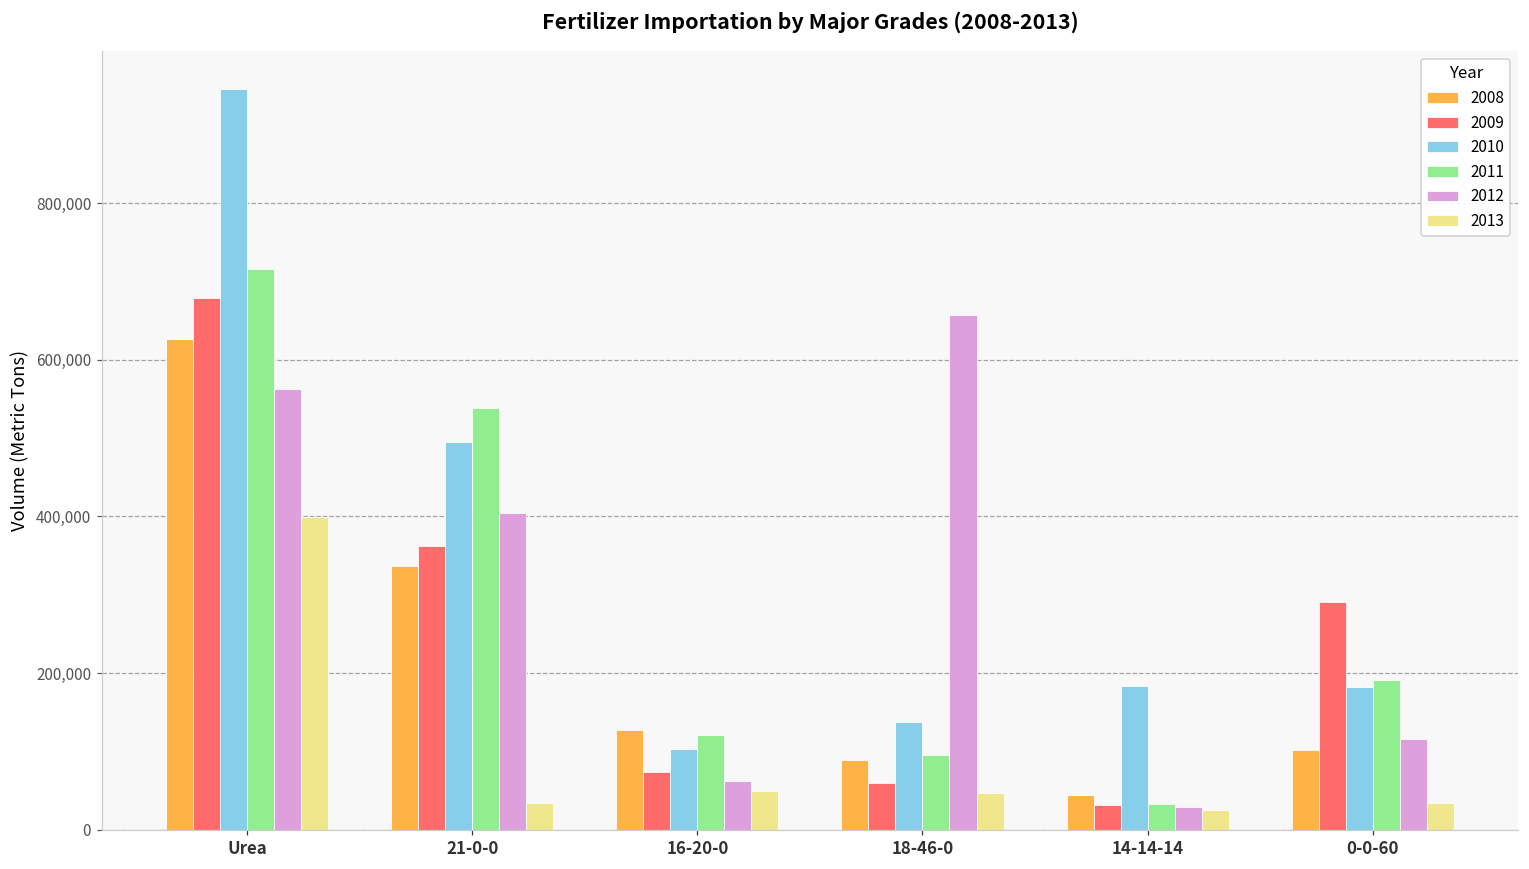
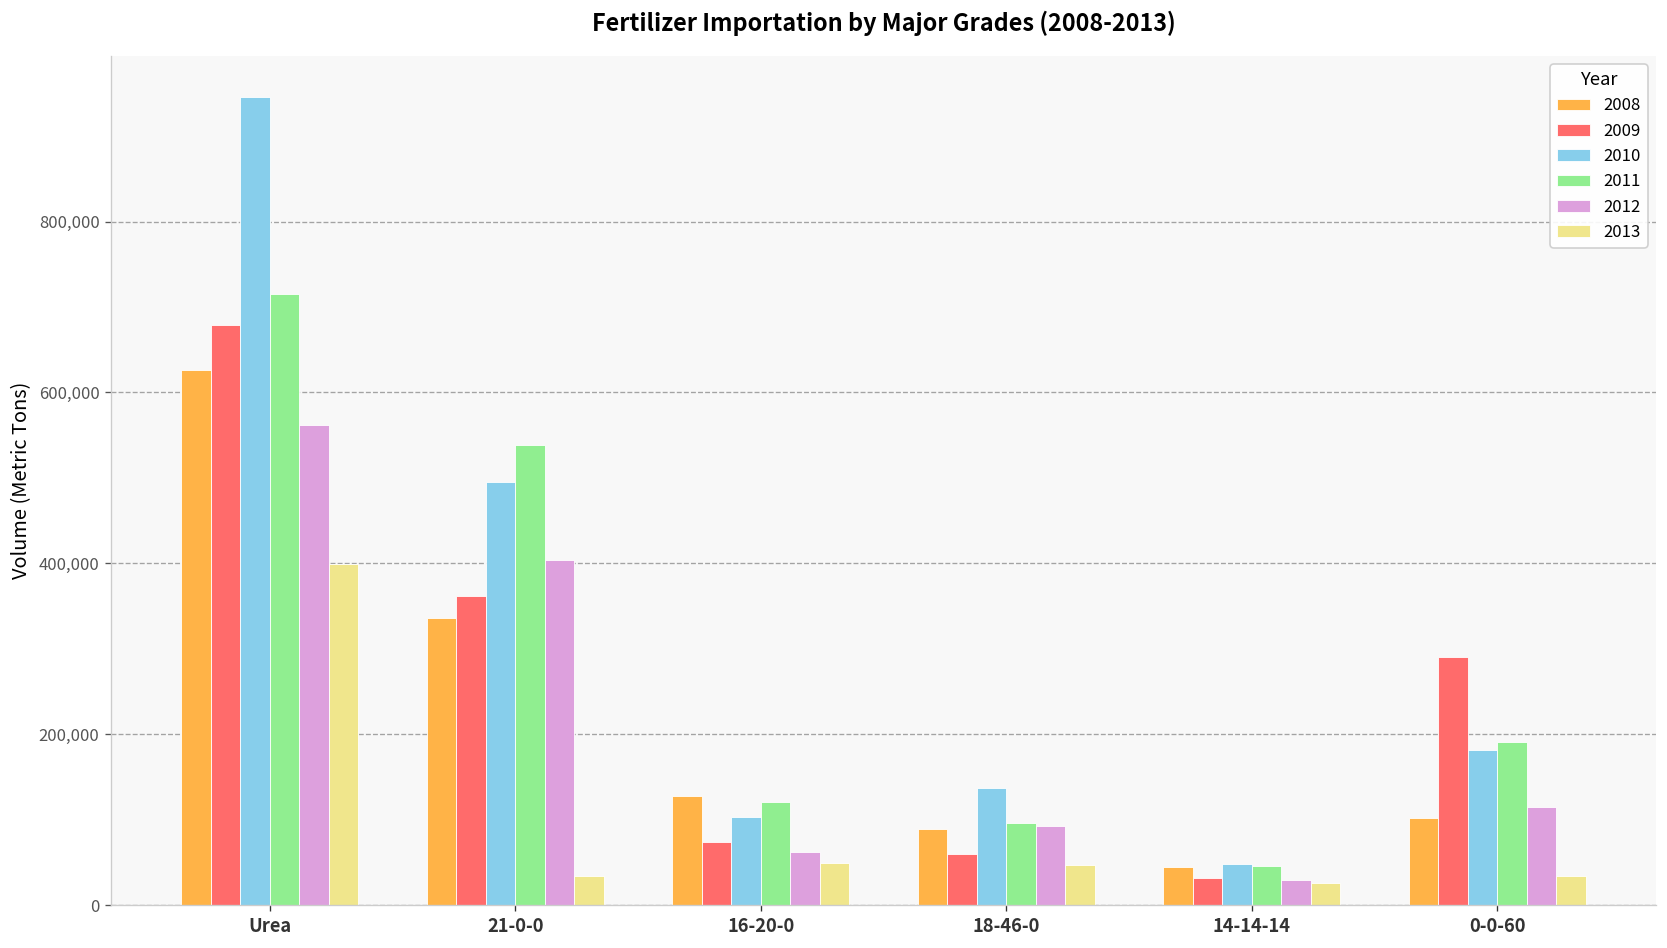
2012, 18-46-0: 660,000 -> 90,000
2010, 14-14-14: 180,000 -> 50,000
2011, 14-14-14: 30,000 -> 50,000
